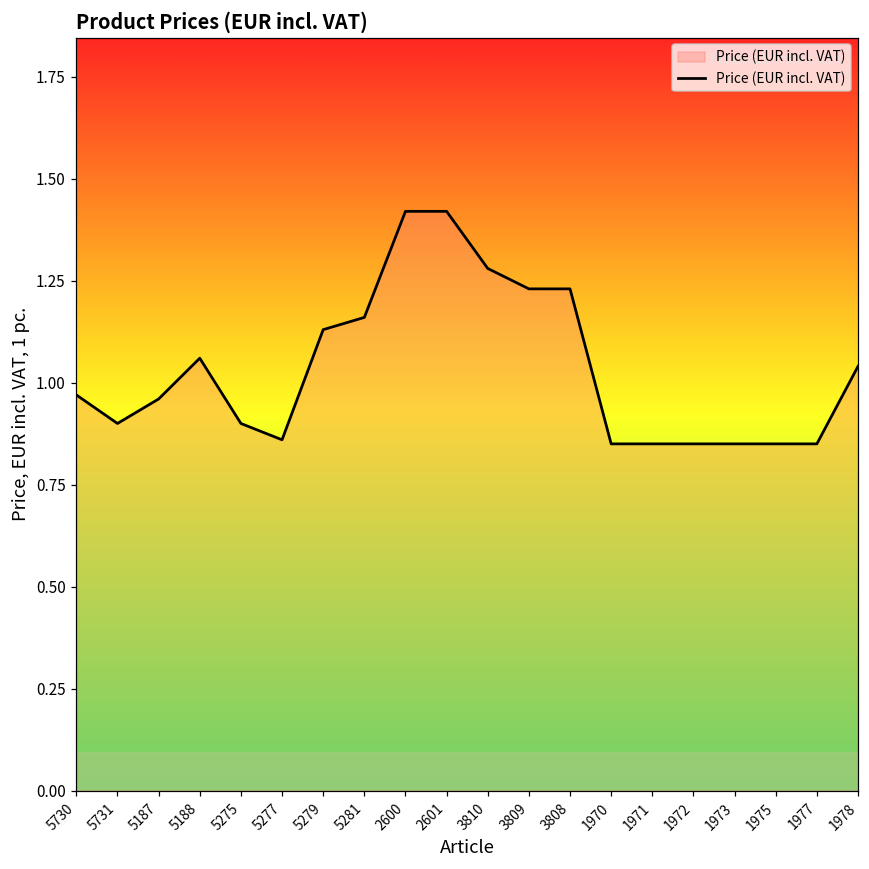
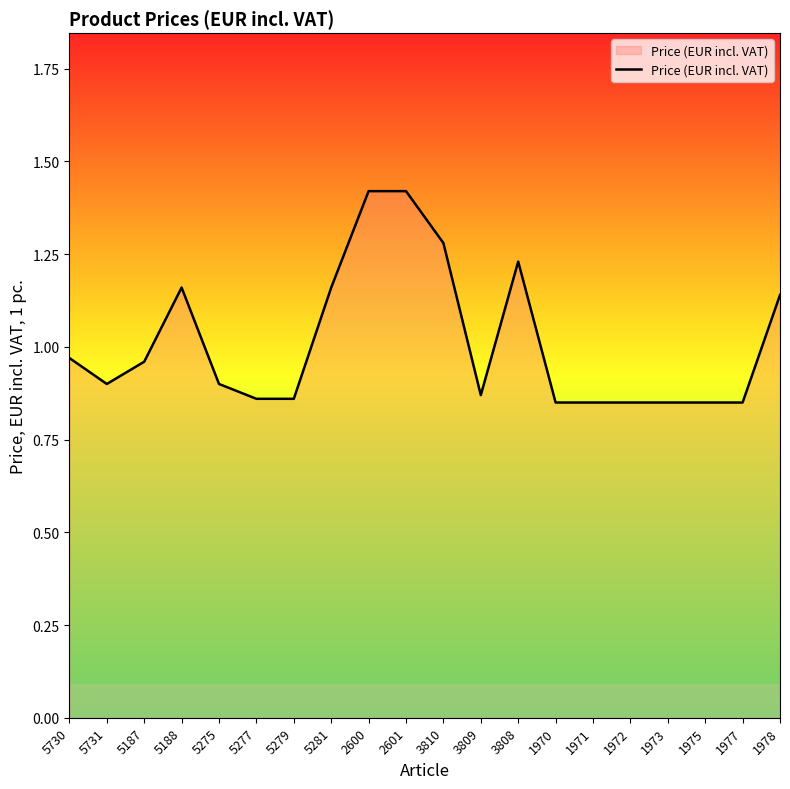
5188: 1.06 -> 1.16
5279: 1.13 -> 0.86
3809: 1.23 -> 0.87
1978: 1.04 -> 1.14
